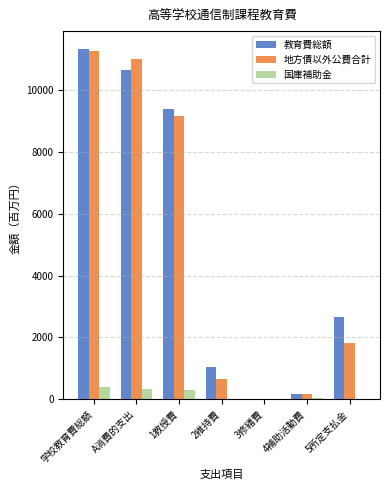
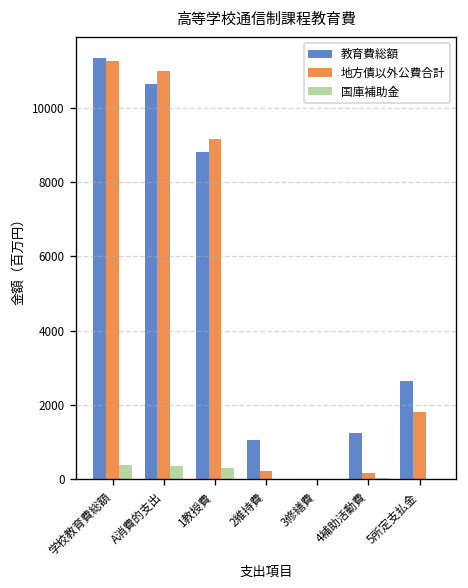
教育費総額, 1教授費: 9400 -> 8800
地方債以外公費合計, 2維持費: 700 -> 200
教育費総額, 4補助活動費: 200 -> 1200
